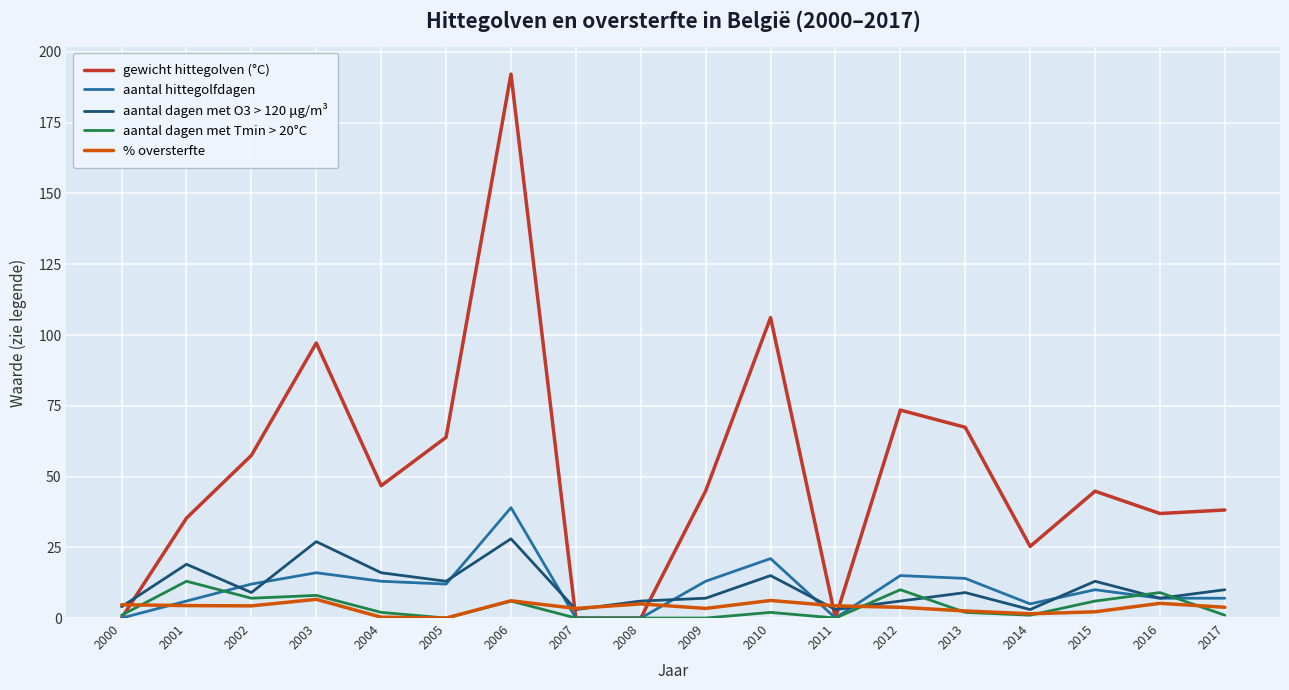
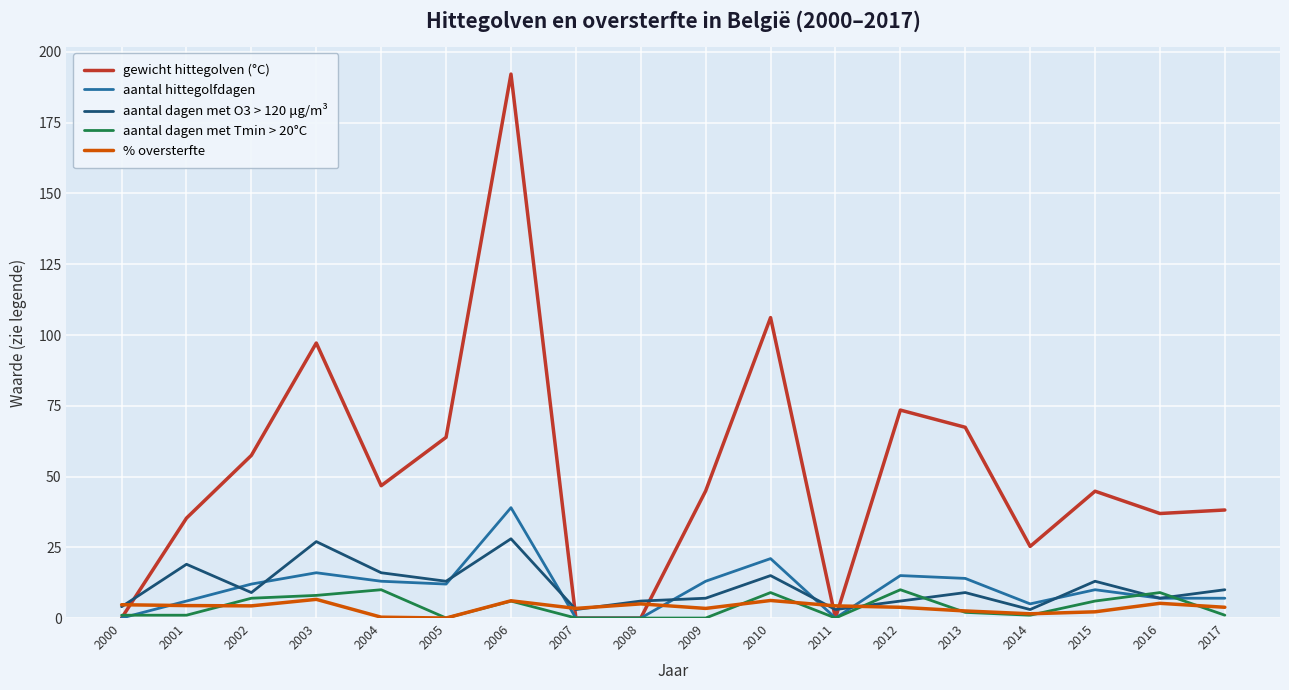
aantal dagen met Tmin > 20°C, 2001: 13 -> 1
aantal dagen met Tmin > 20°C, 2004: 2 -> 10
aantal dagen met Tmin > 20°C, 2010: 2 -> 9
